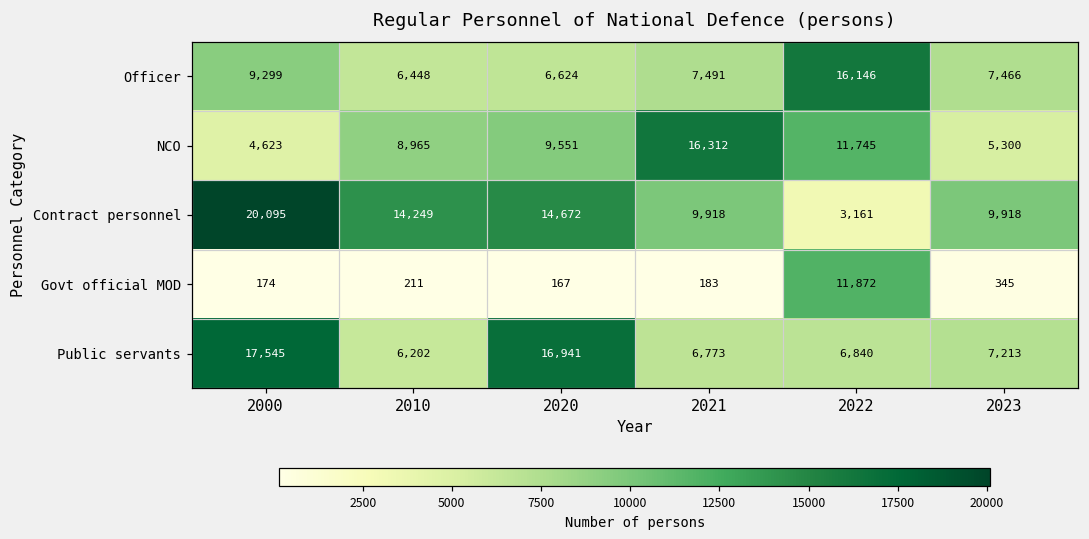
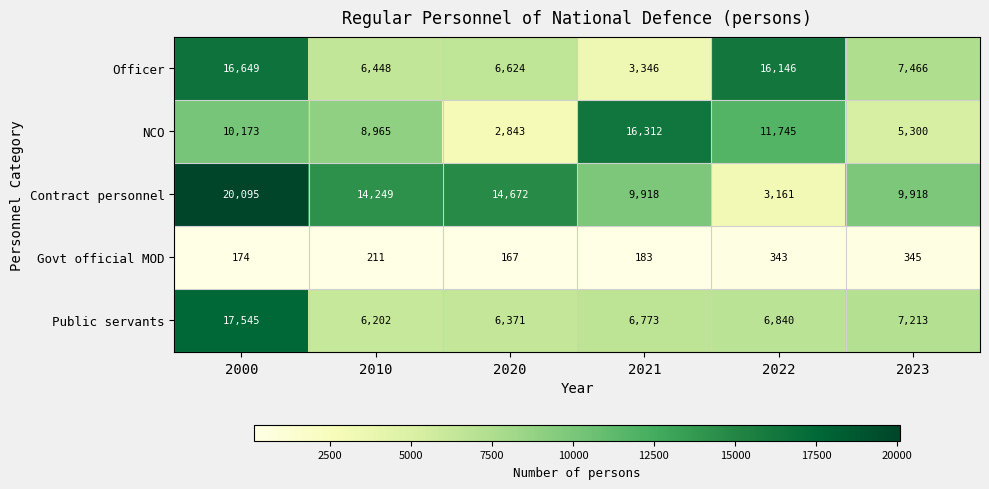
Officer, 2000: 9,299 -> 16,649
Officer, 2021: 7,491 -> 3,346
NCO, 2000: 4,623 -> 10,173
NCO, 2020: 9,551 -> 2,843
Govt official MOD, 2022: 11,872 -> 343
Public servants, 2020: 16,941 -> 6,371
